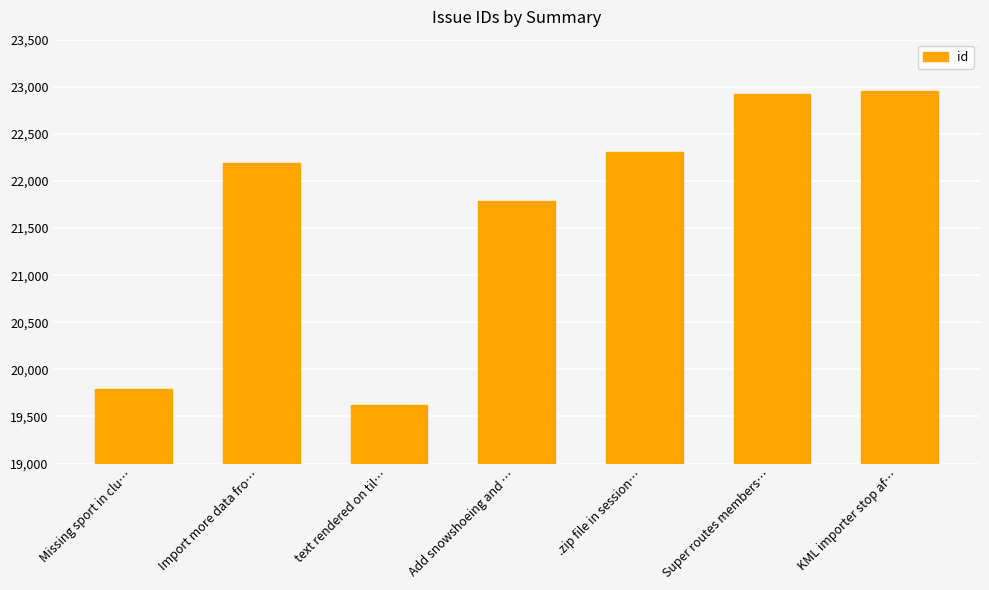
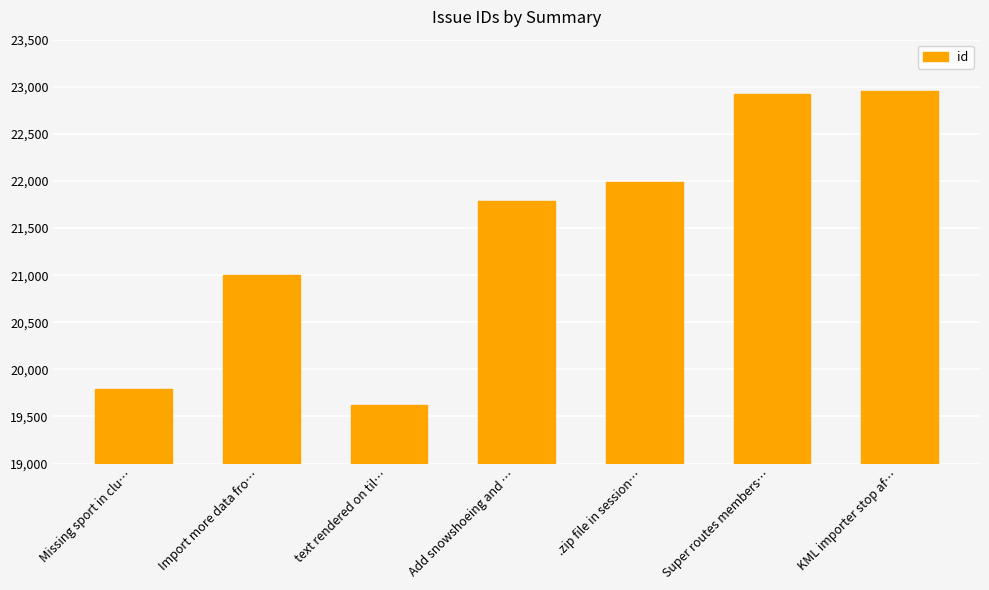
Import more data fro…: 22,200 -> 21,000
.zip file in session…: 22,300 -> 22,000
